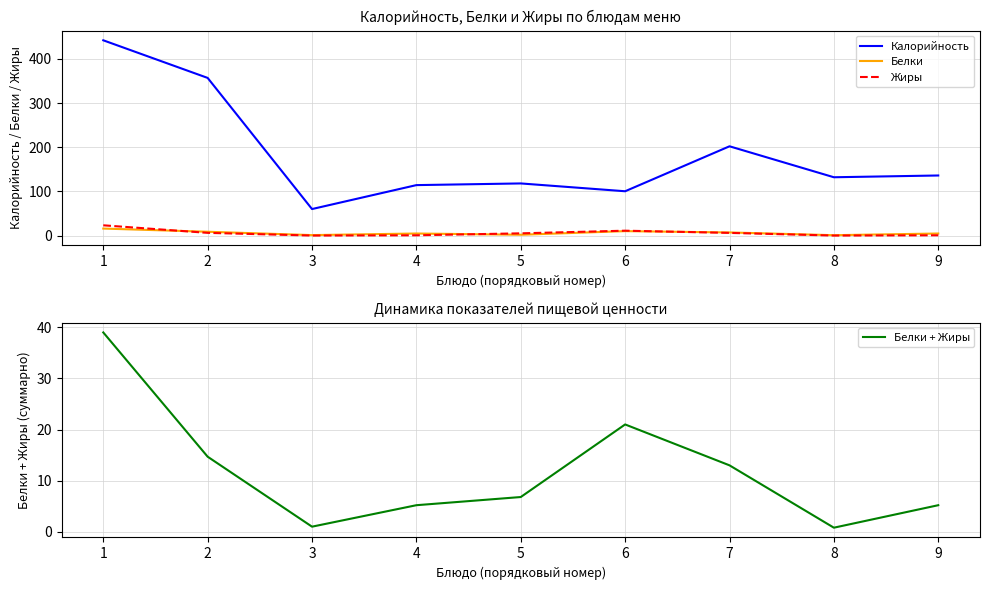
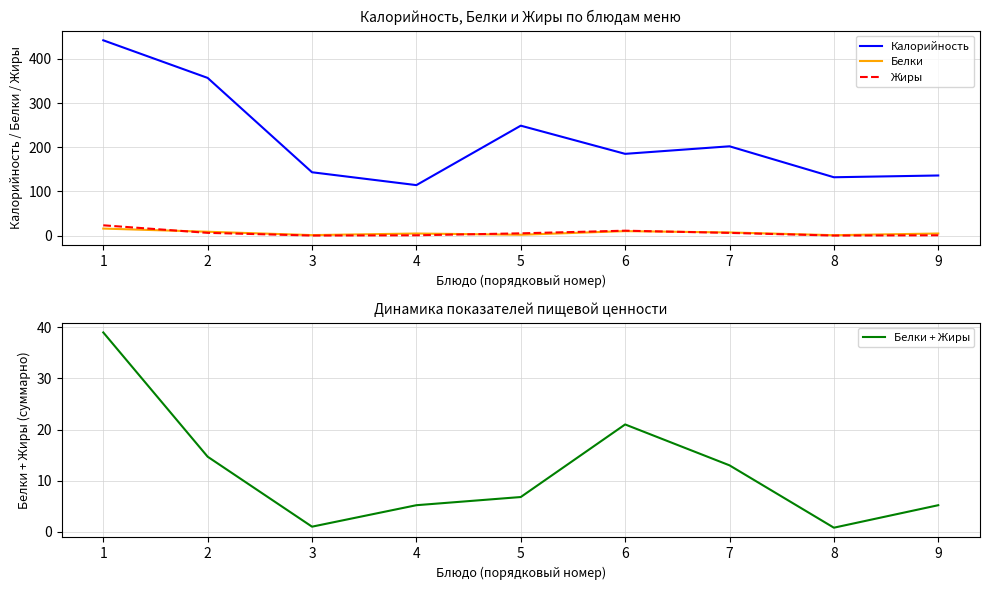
Калорийность, Белки и Жиры по блюдам меню, Калорийность, 3: 60 -> 140
Калорийность, Белки и Жиры по блюдам меню, Калорийность, 5: 120 -> 250
Калорийность, Белки и Жиры по блюдам меню, Калорийность, 6: 100 -> 190
